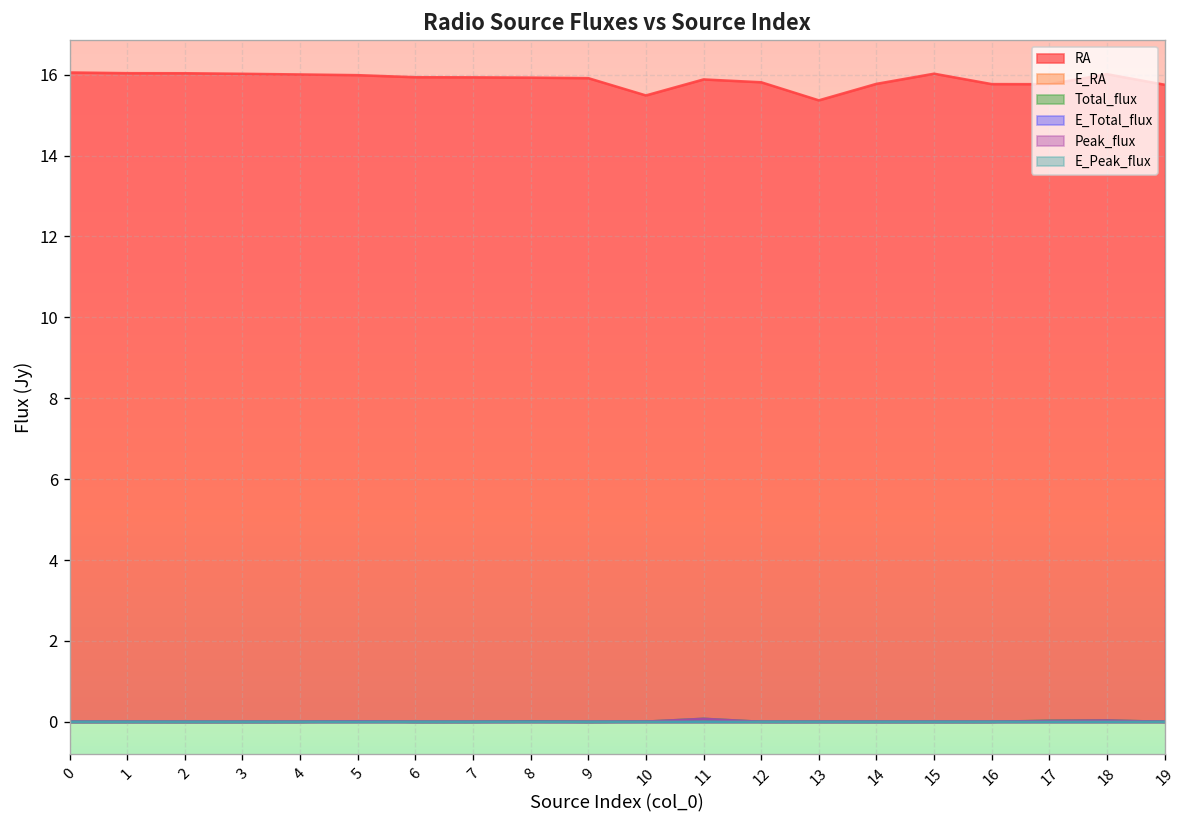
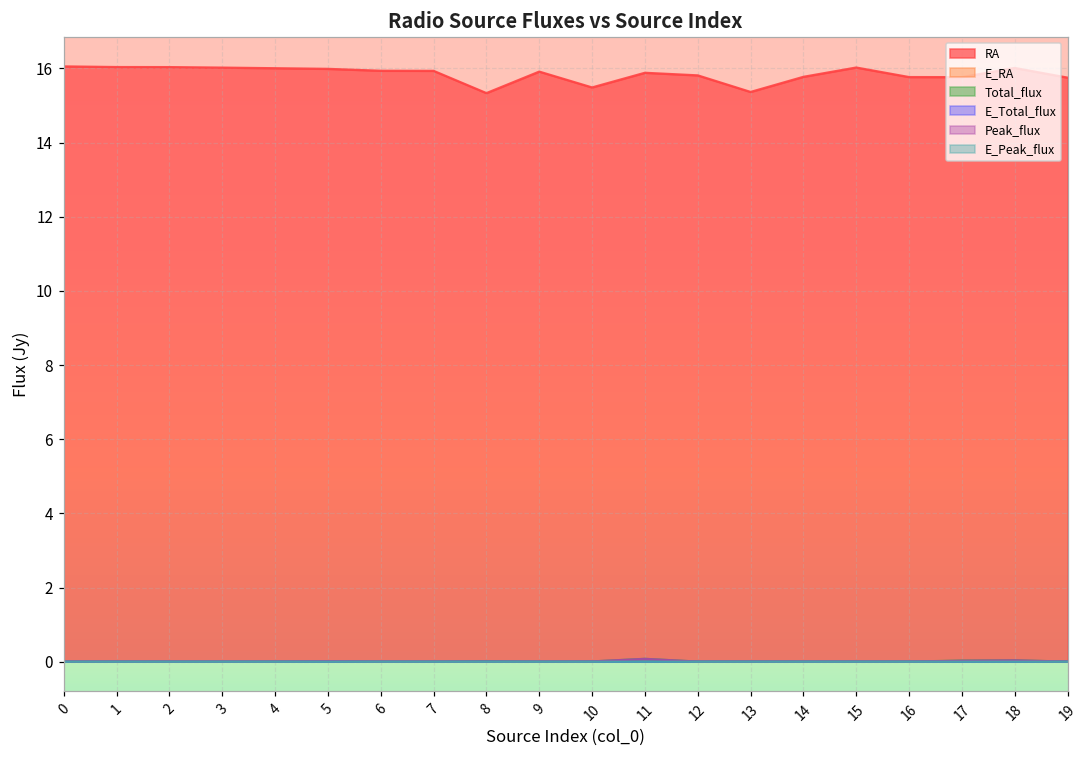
RA, 8: 15.9 -> 15.3
